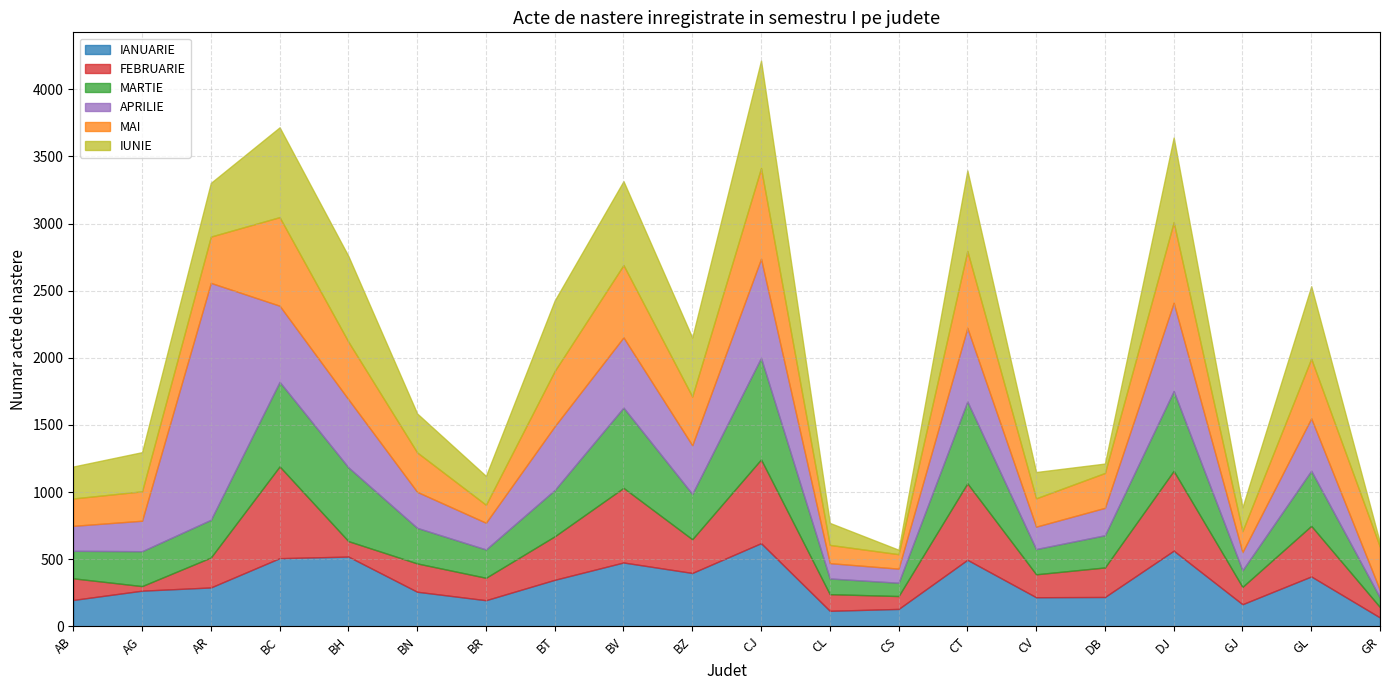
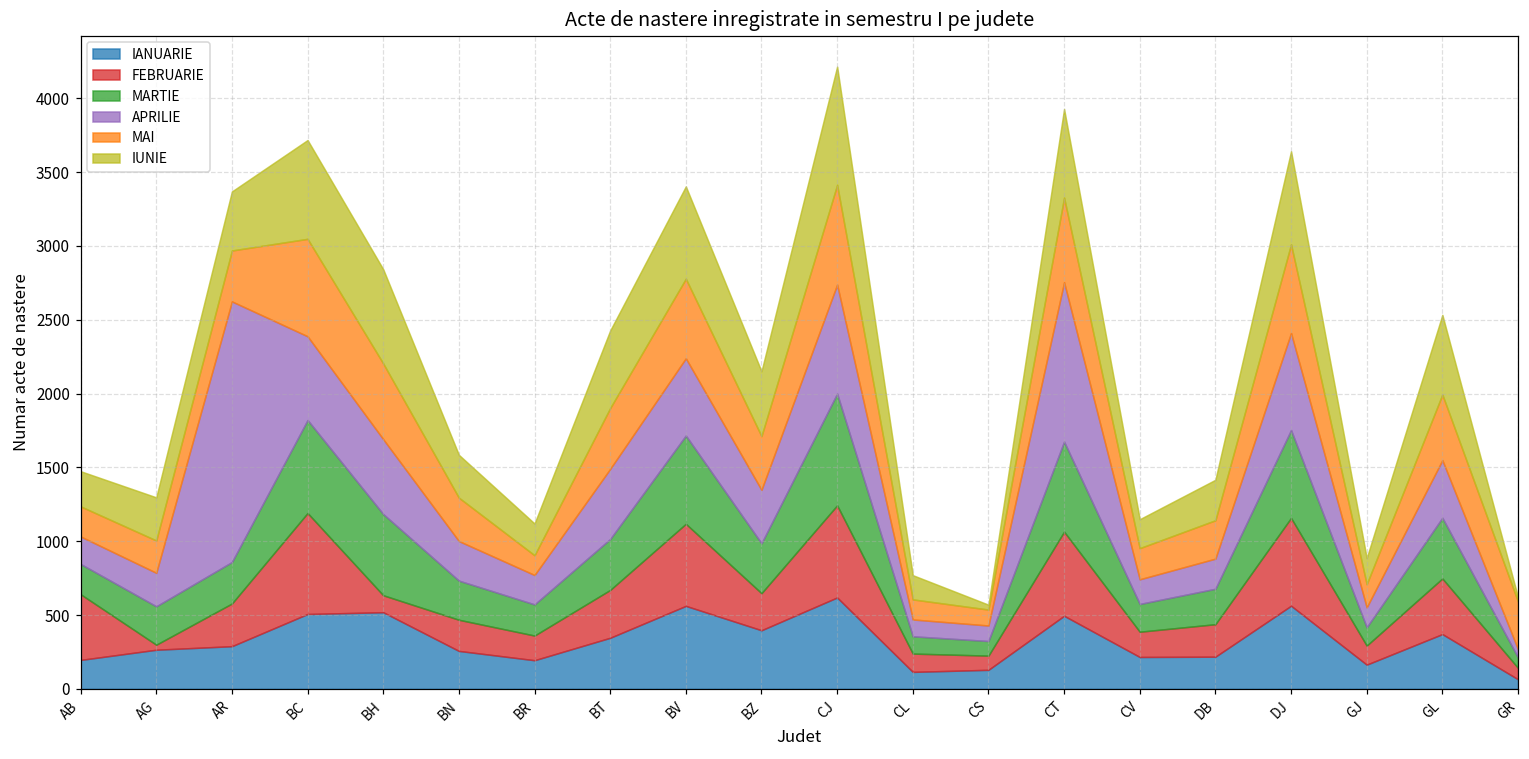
FEBRUARIE, AB: 160 -> 450
FEBRUARIE, AR: 220 -> 290
MAI, BH: 430 -> 510
IANUARIE, BV: 480 -> 560
APRILIE, CT: 550 -> 1080
IUNIE, DB: 70 -> 270
